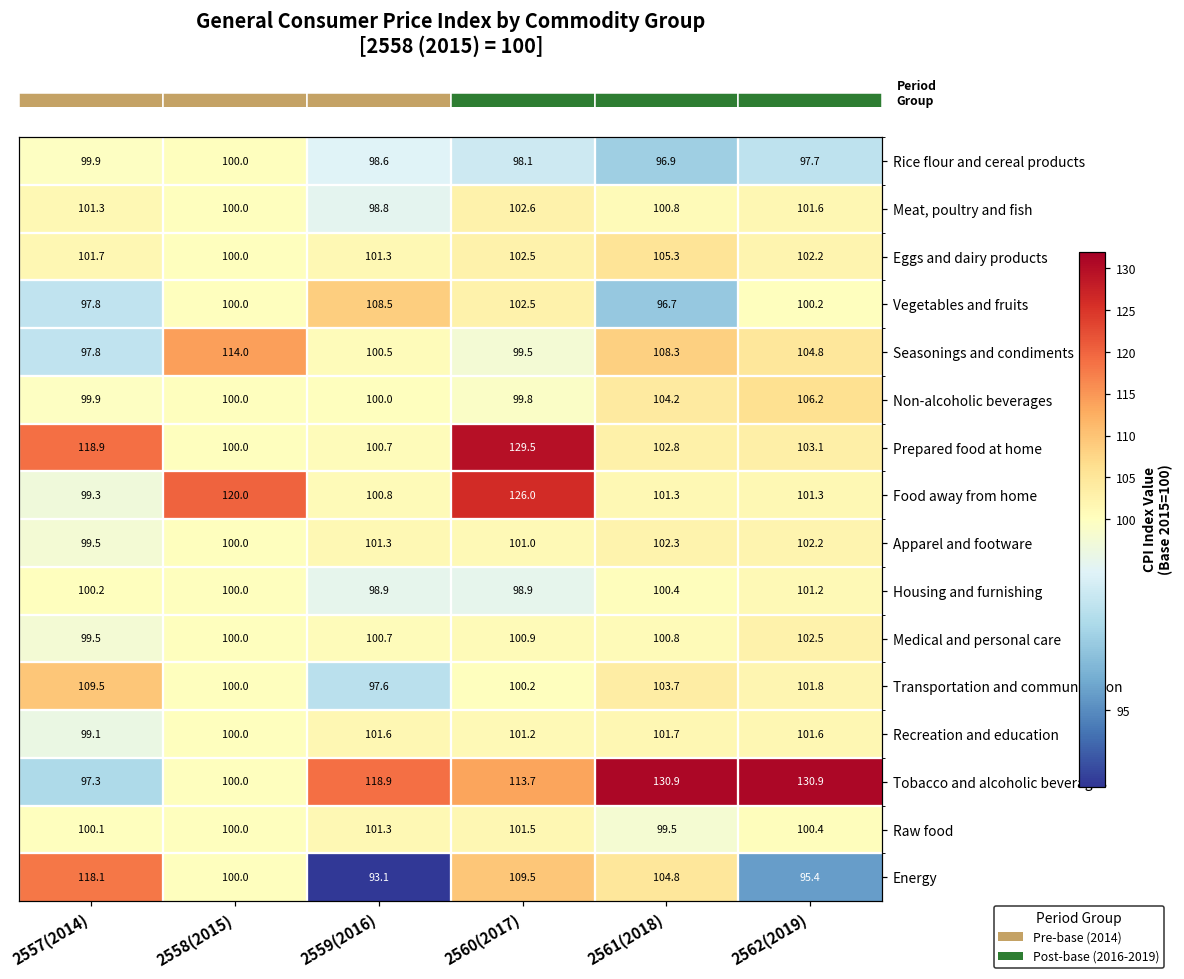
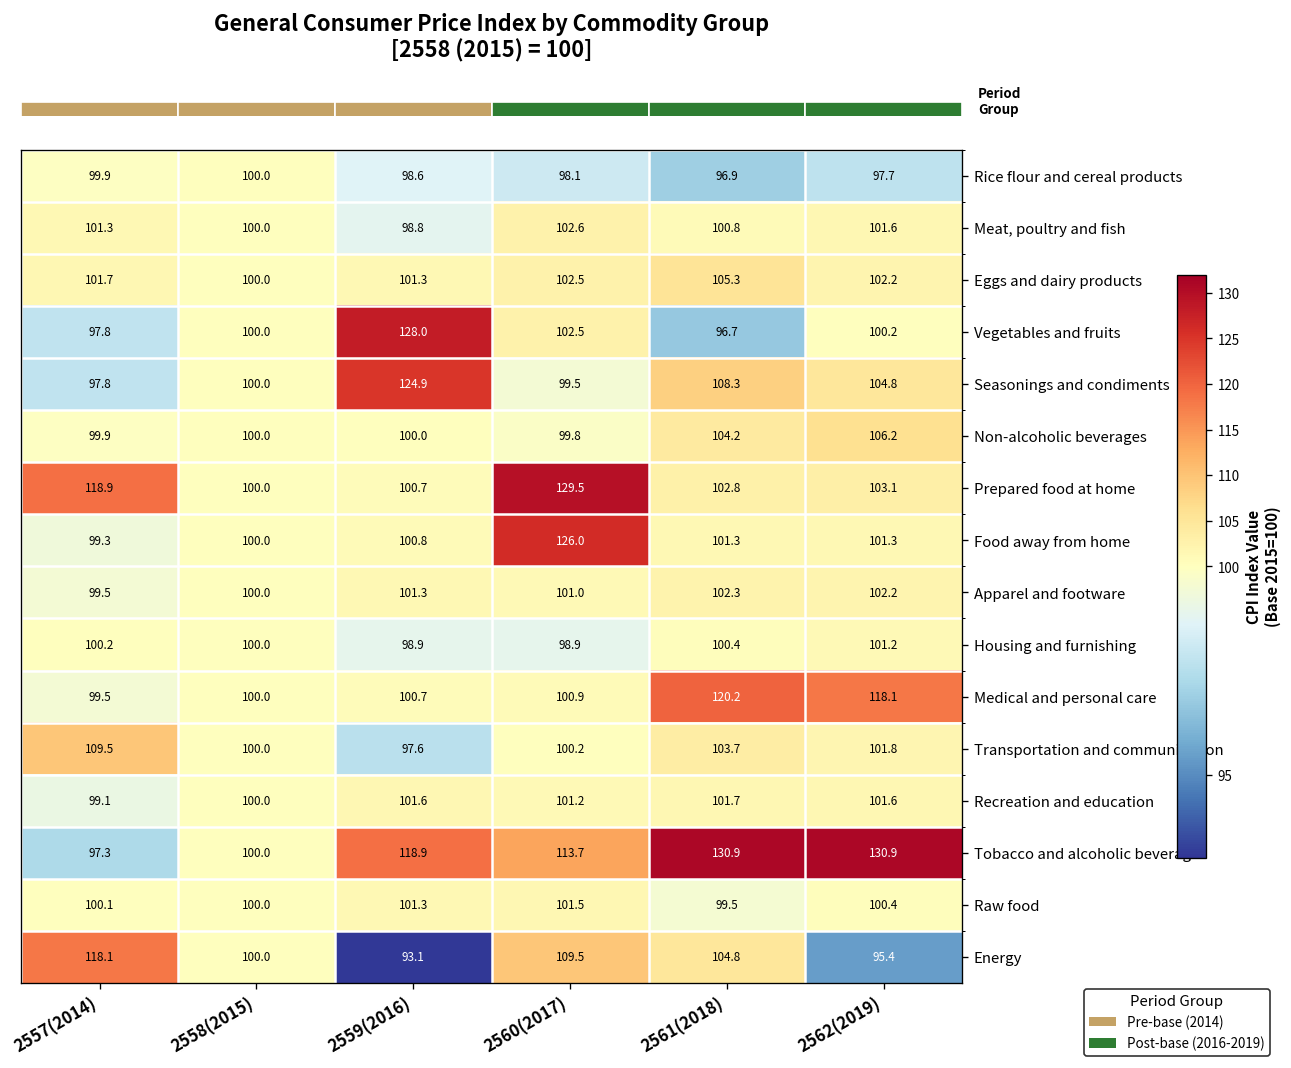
Vegetables and fruits, 2559(2016): 108.5 -> 128.0
Seasonings and condiments, 2558(2015): 114.0 -> 100.0
Seasonings and condiments, 2559(2016): 100.5 -> 124.9
Food away from home, 2558(2015): 120.0 -> 100.0
Medical and personal care, 2561(2018): 100.8 -> 120.2
Medical and personal care, 2562(2019): 102.5 -> 118.1
